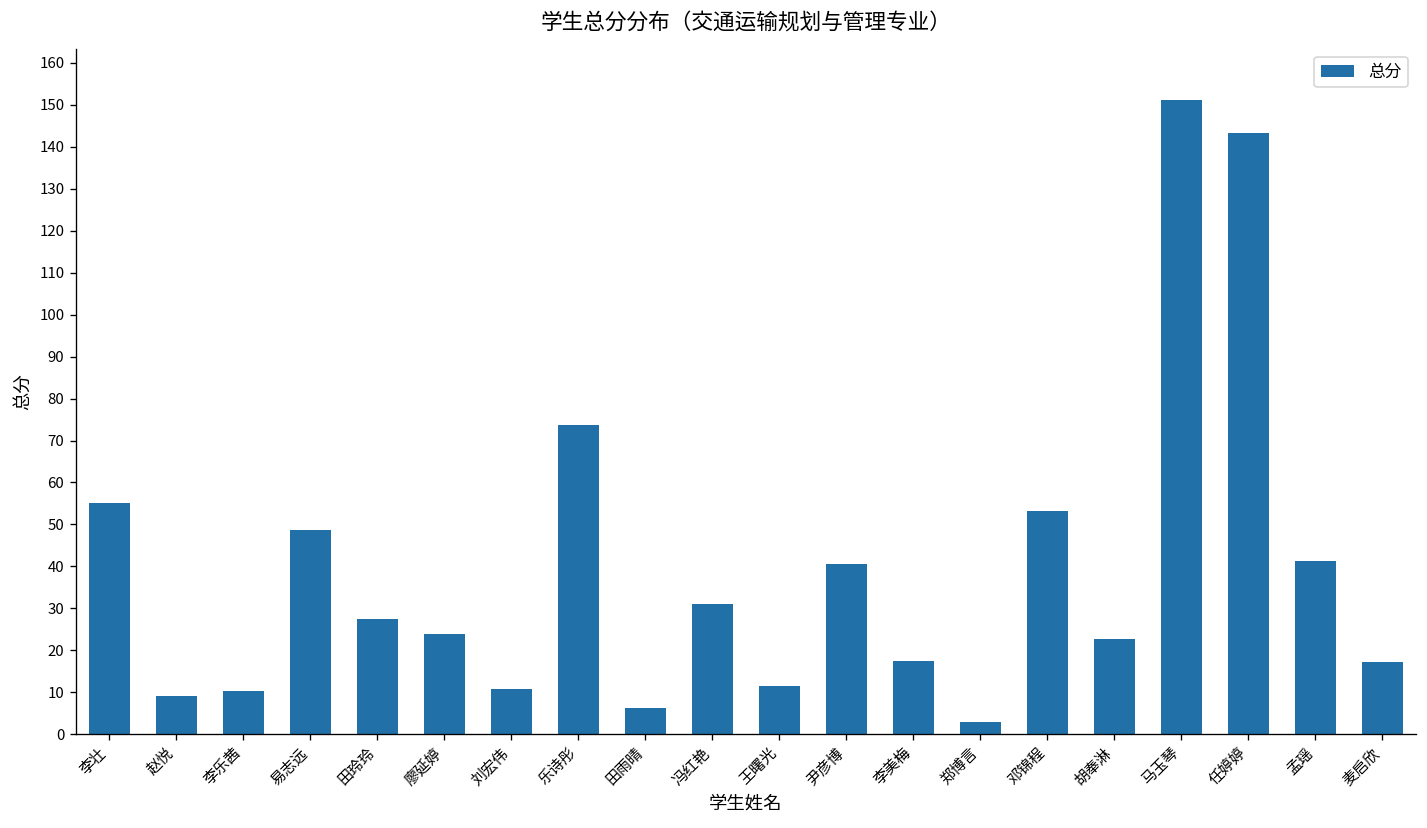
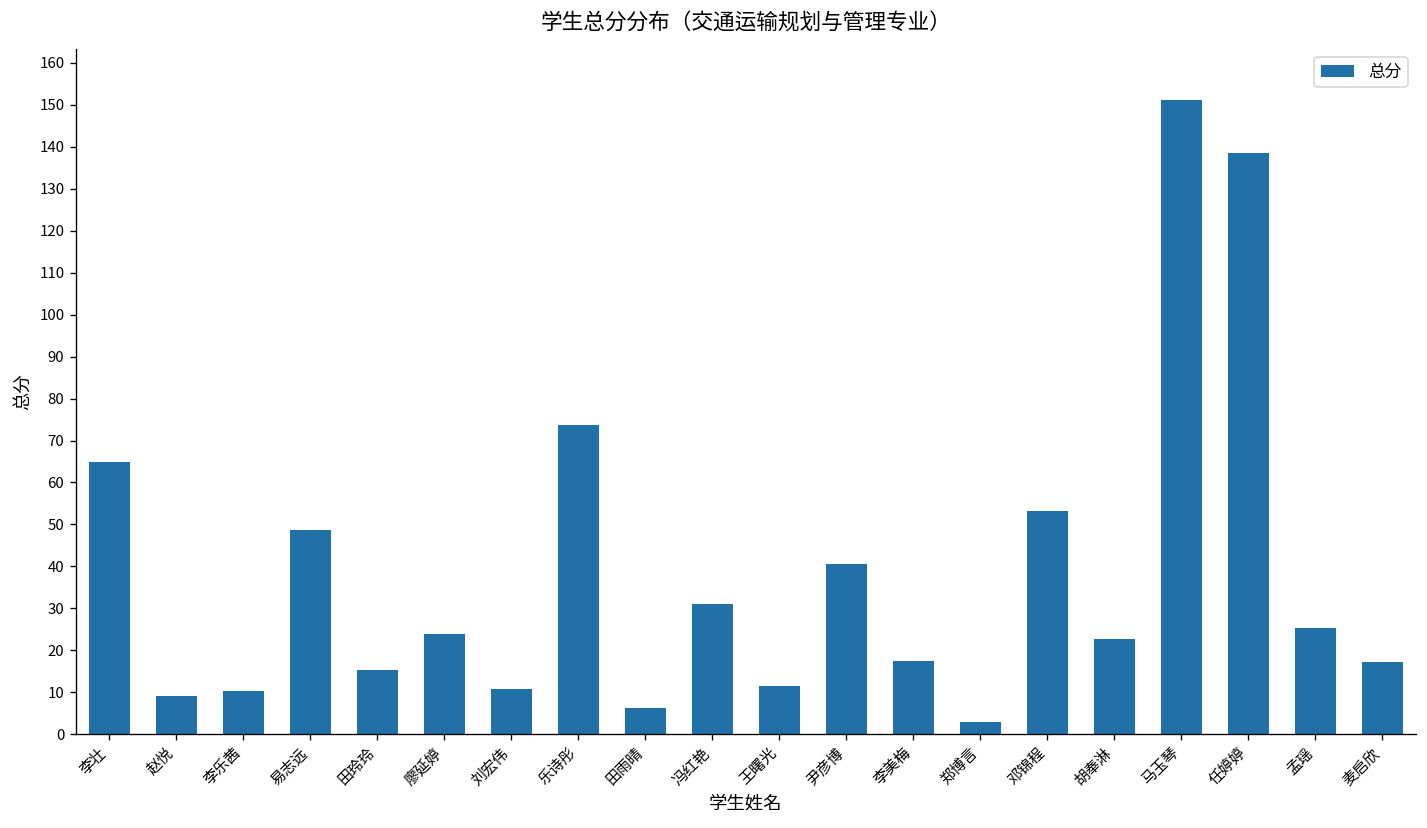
李壮: 55 -> 65
田玲玲: 27 -> 15
任婷婷: 143 -> 139
孟瑶: 41 -> 25
